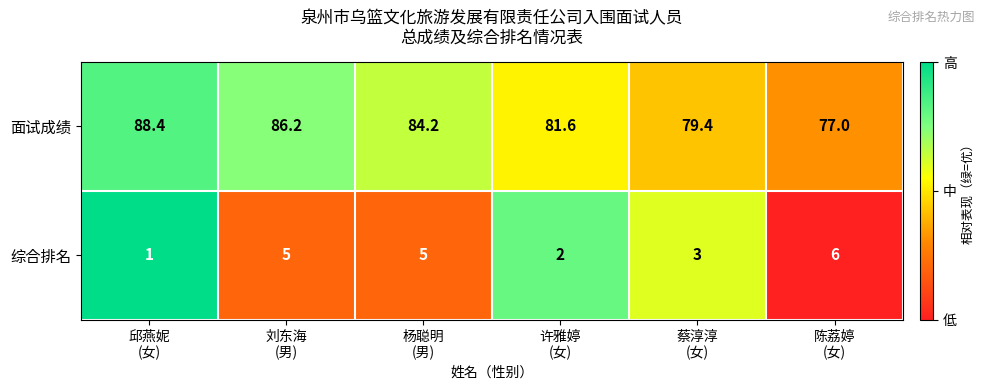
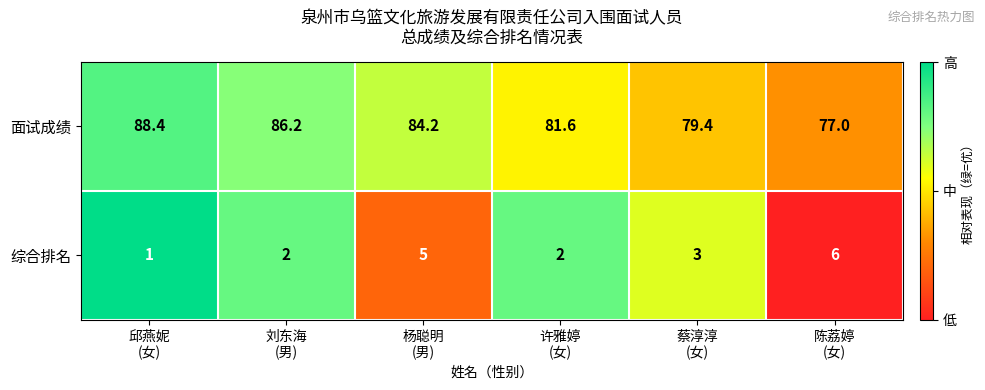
综合排名, 刘东海 (男): 5 -> 2
